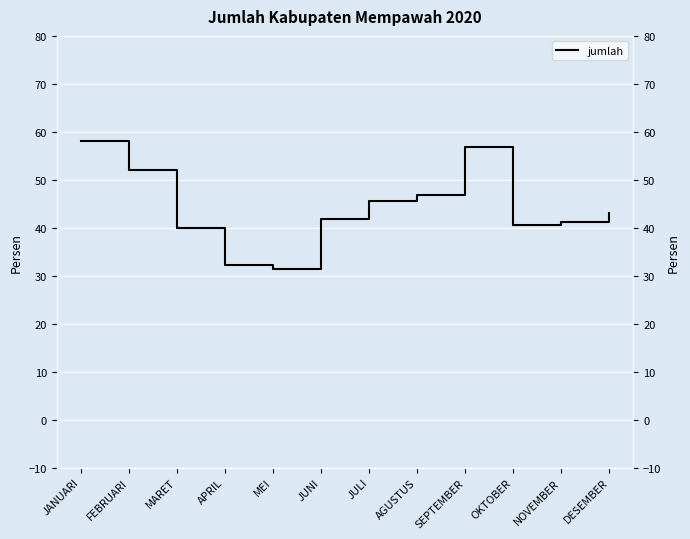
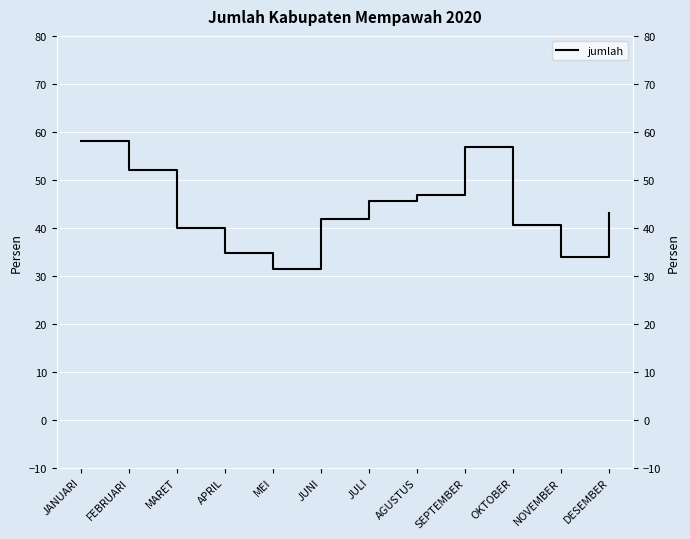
APRIL: 32 -> 35
NOVEMBER: 41 -> 34
